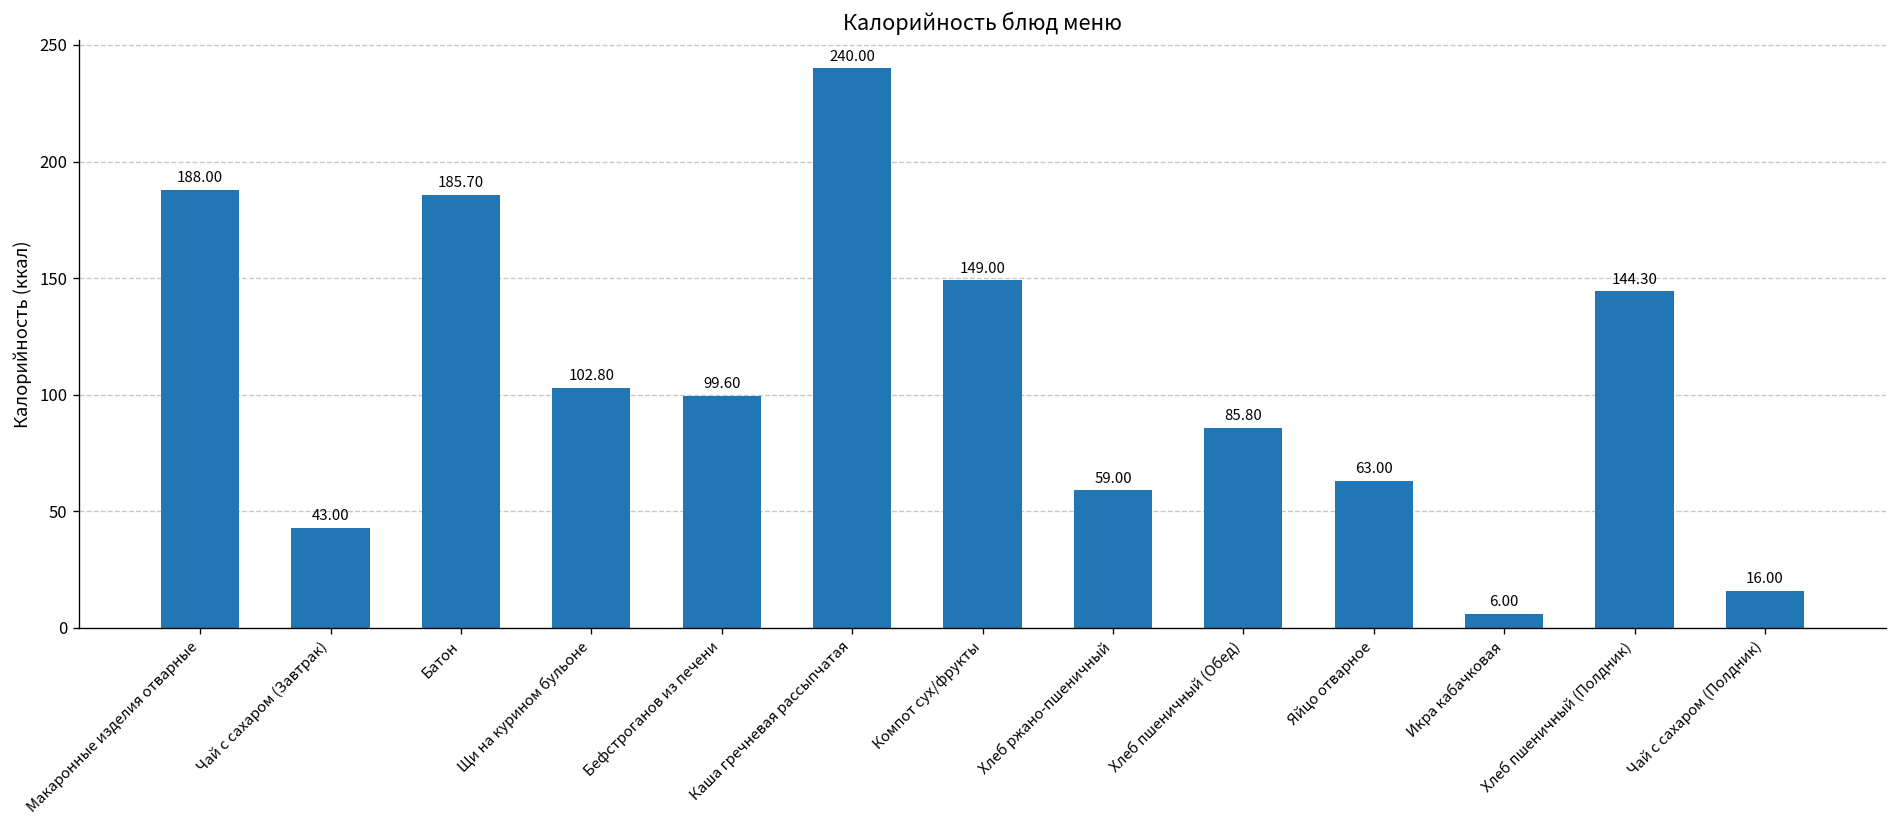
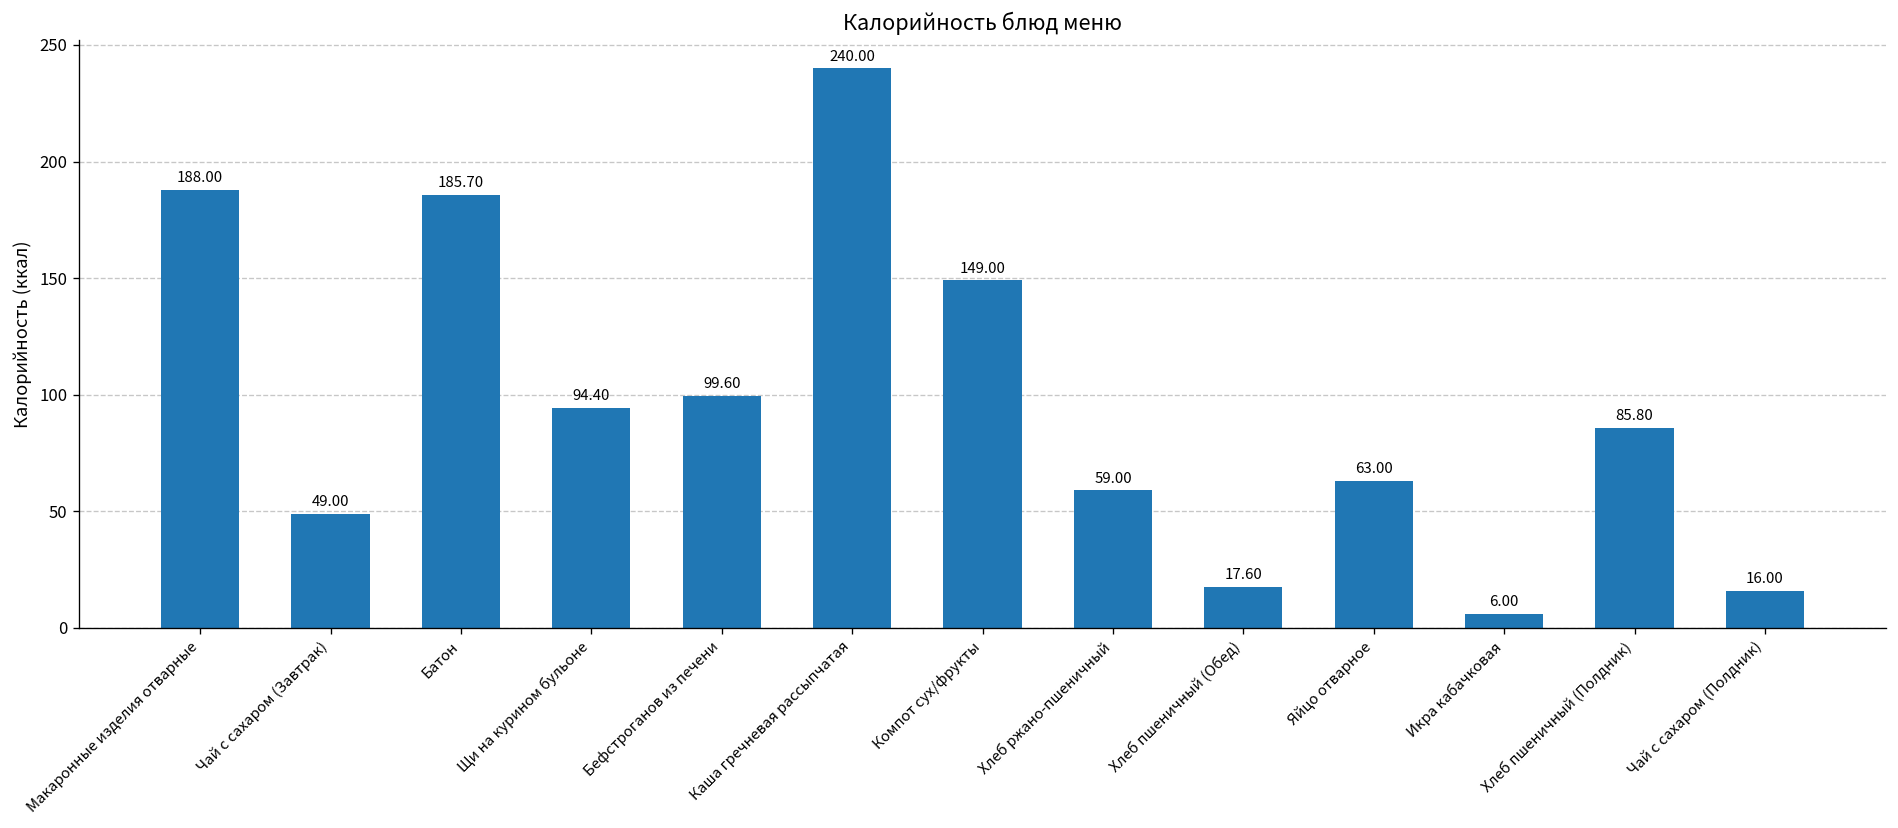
Чай с сахаром (Завтрак): 43.00 -> 49.00
Щи на курином бульоне: 102.80 -> 94.40
Хлеб пшеничный (Обед): 85.80 -> 17.60
Хлеб пшеничный (Полдник): 144.30 -> 85.80
